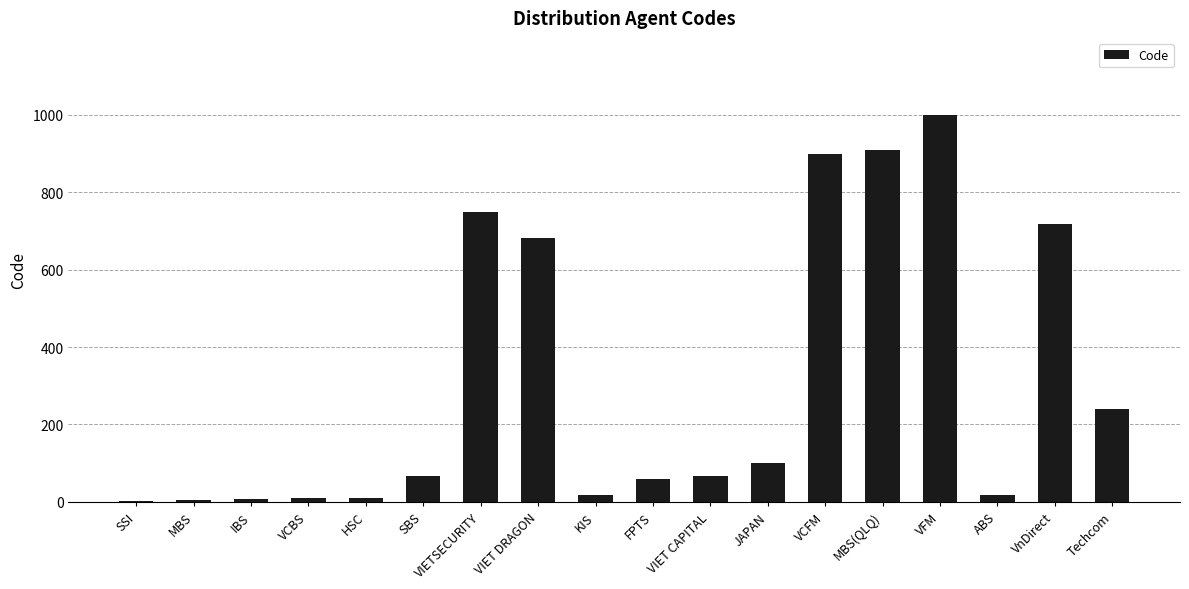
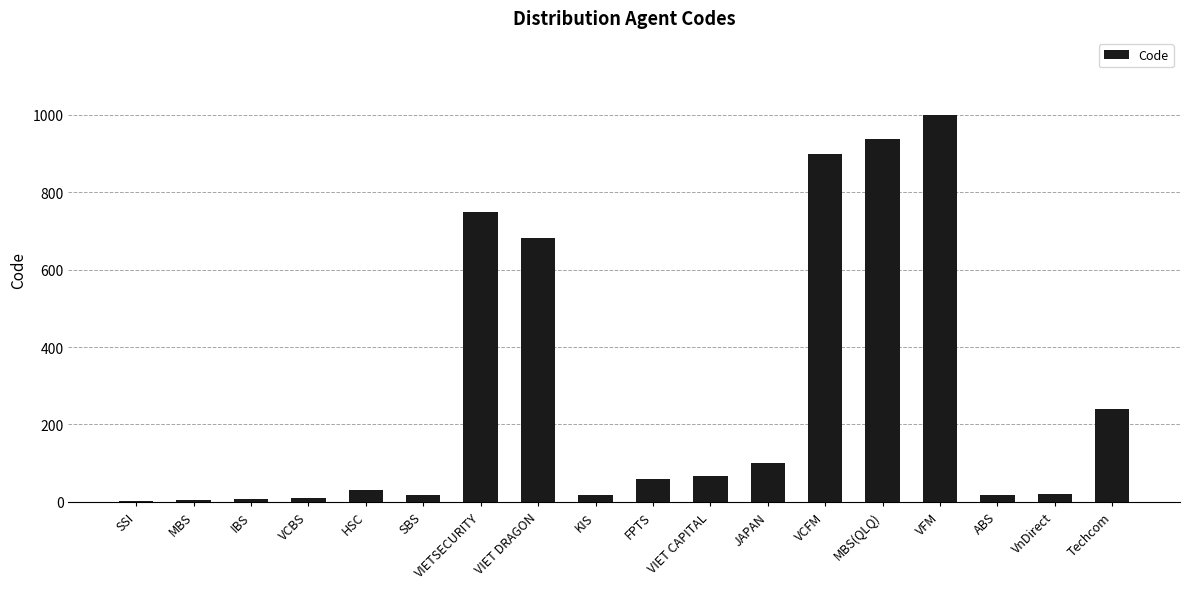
HSC: 10 -> 30
SBS: 70 -> 20
MBS(QLQ): 910 -> 940
VnDirect: 720 -> 20
